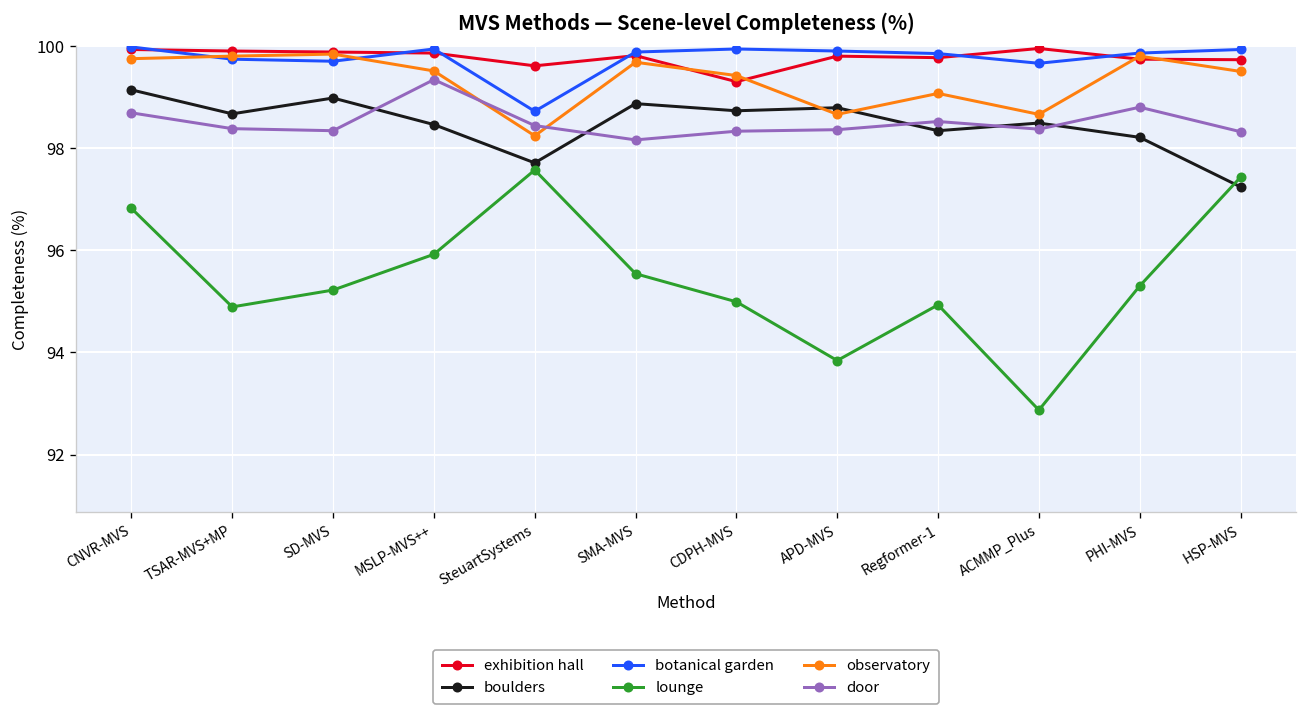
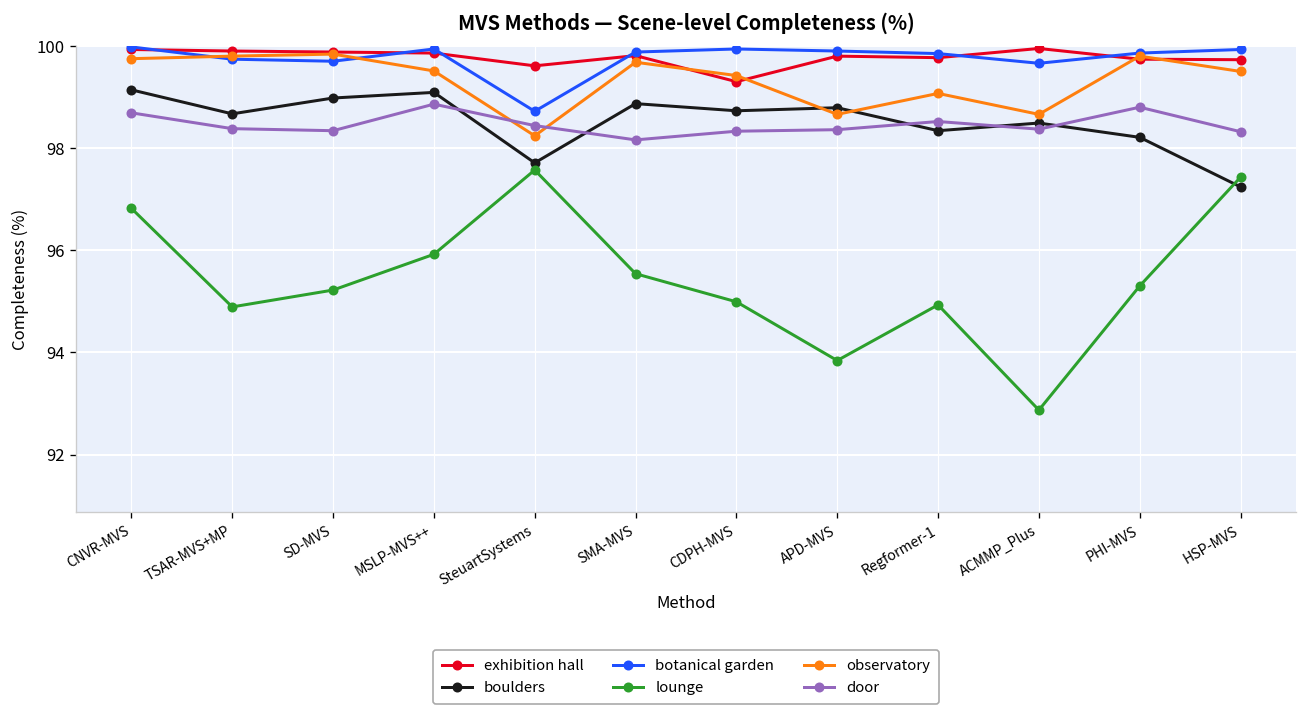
boulders, MSLP-MVS++: 98.5 -> 99.1
door, MSLP-MVS++: 99.3 -> 98.9
